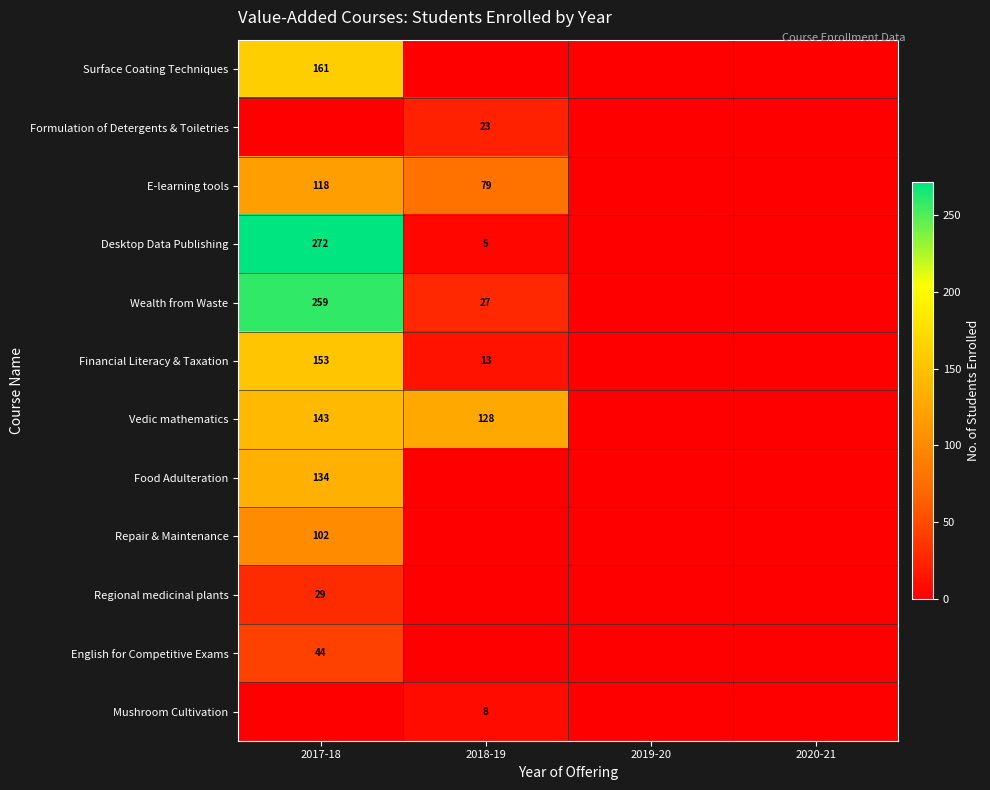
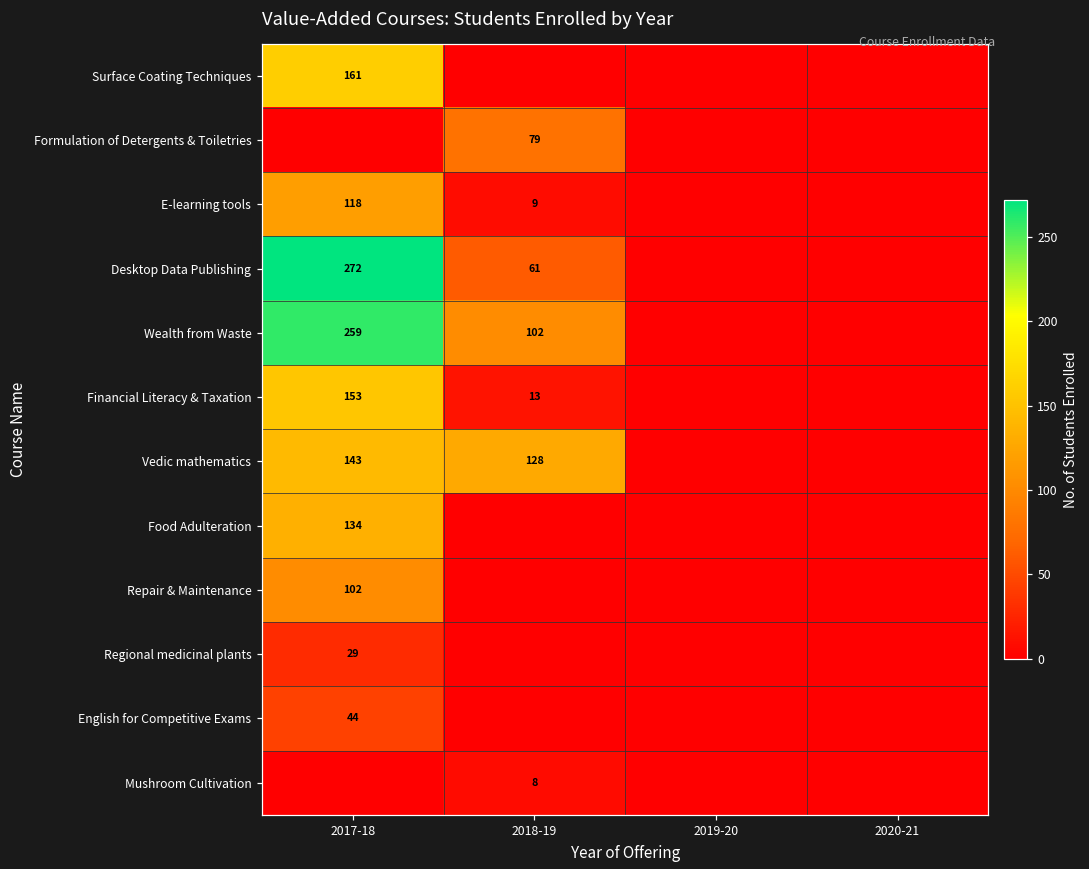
Formulation of Detergents & Toiletries, 2018-19: 23 -> 79
E-learning tools, 2018-19: 79 -> 9
Desktop Data Publishing, 2018-19: 5 -> 61
Wealth from Waste, 2018-19: 27 -> 102
